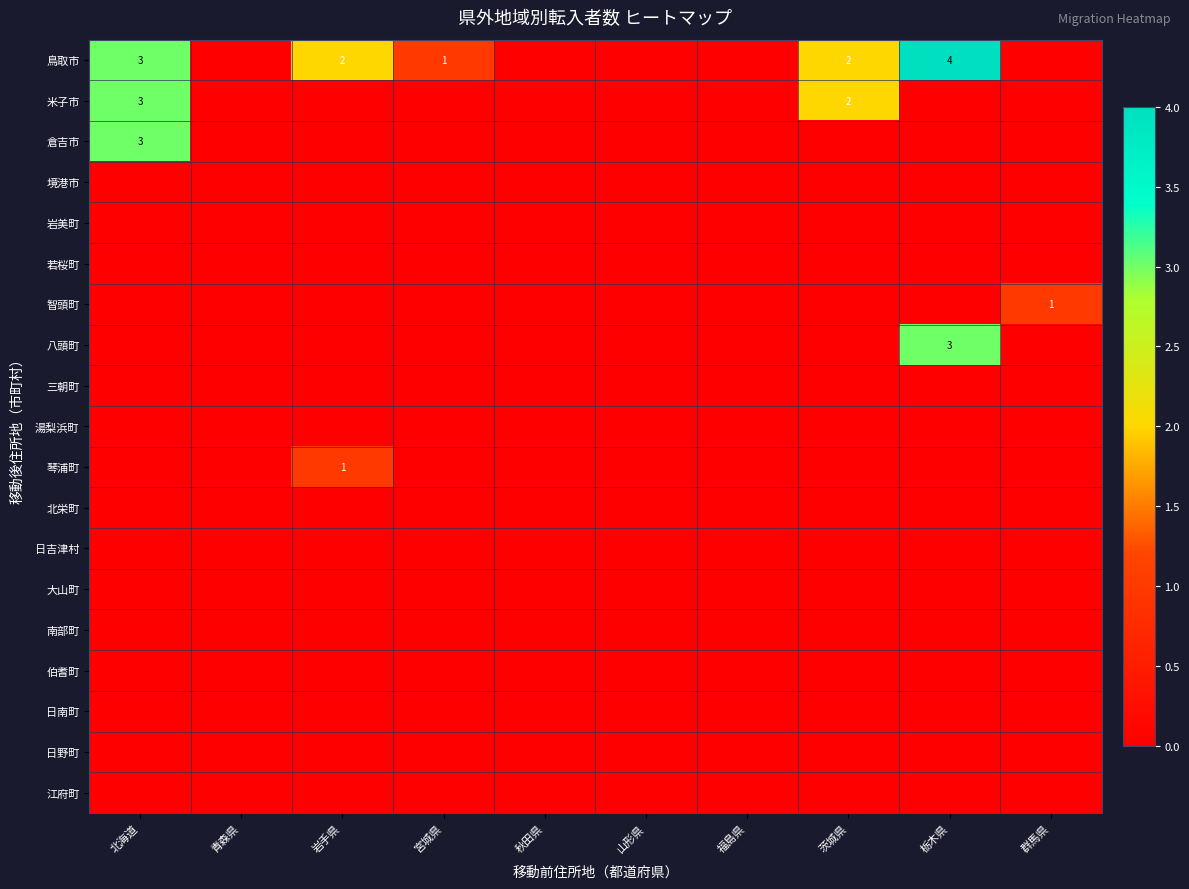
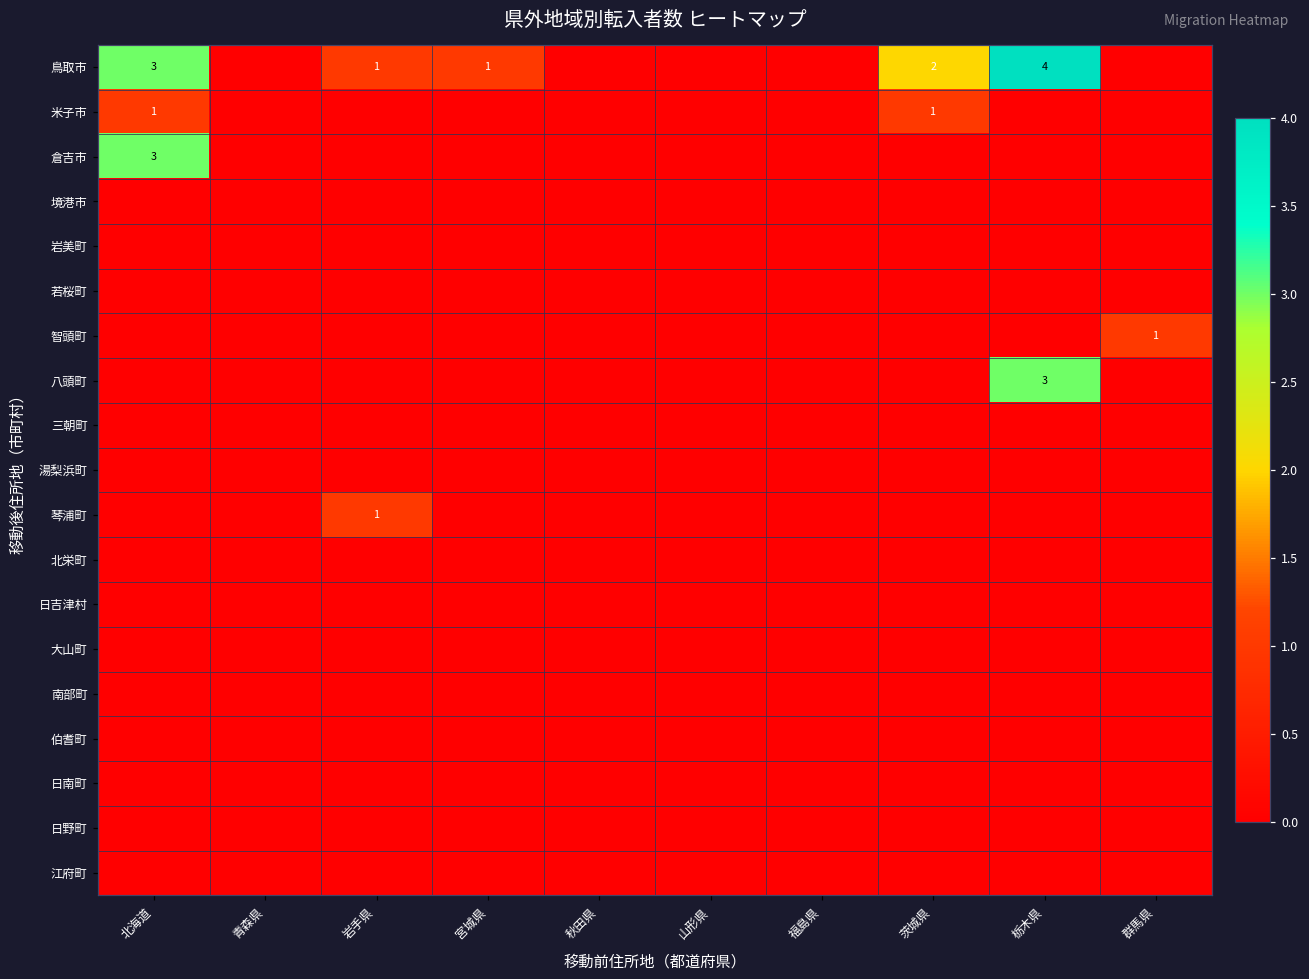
鳥取市, 岩手県: 2 -> 1
米子市, 北海道: 3 -> 1
米子市, 茨城県: 2 -> 1
